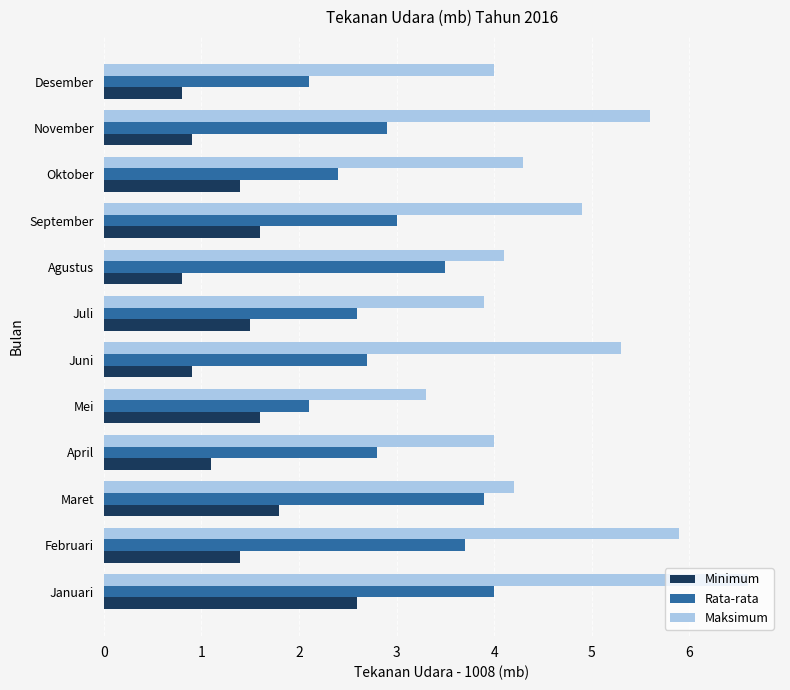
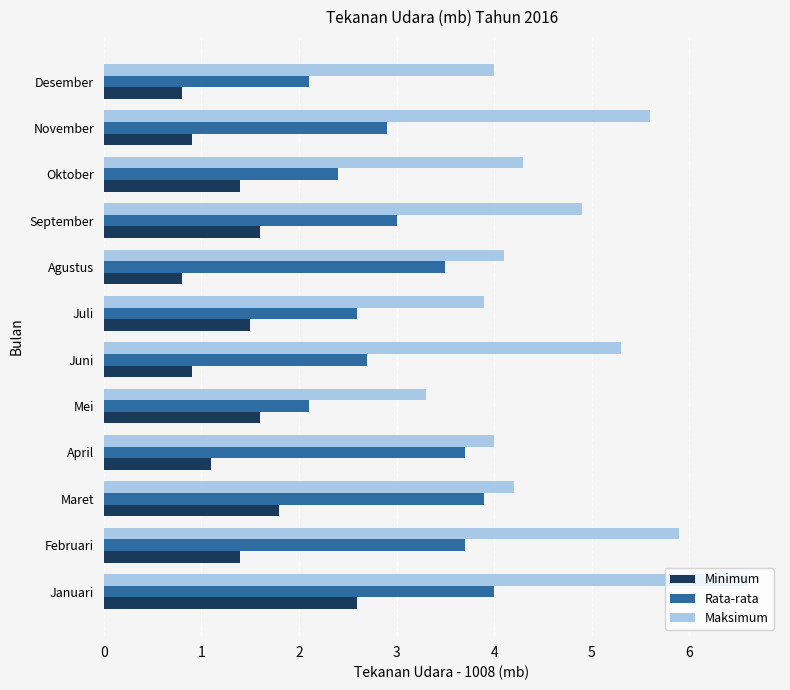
Rata-rata, April: 2.8 -> 3.7
